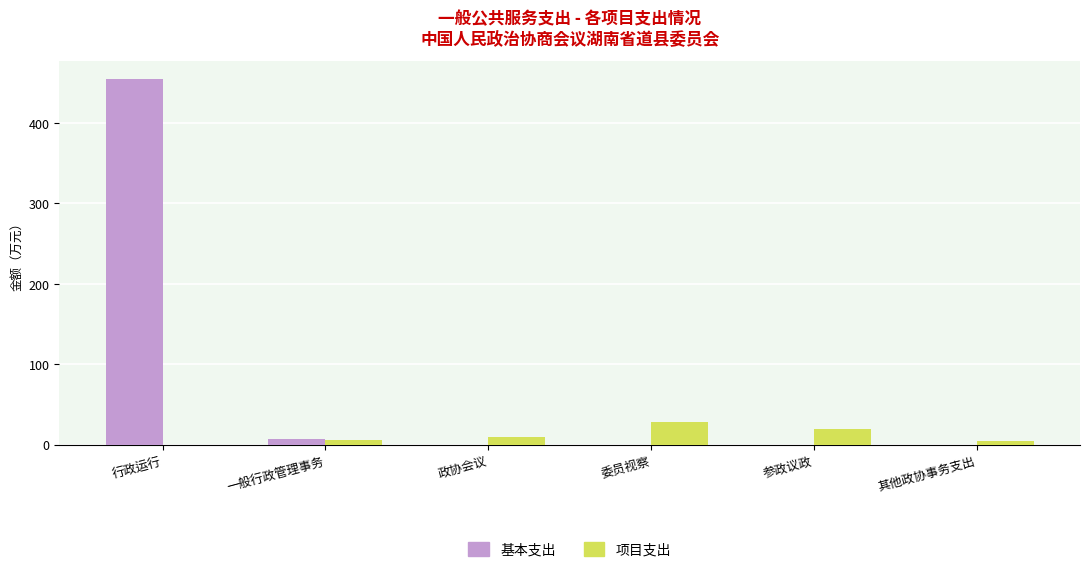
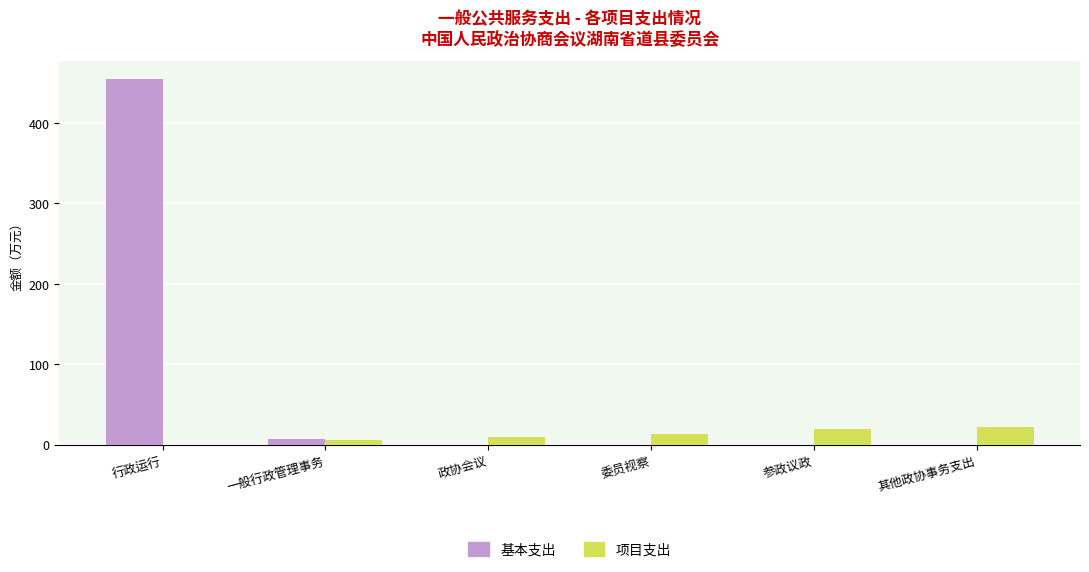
项目支出, 委员视察: 30 -> 10
项目支出, 其他政协事务支出: 10 -> 20
